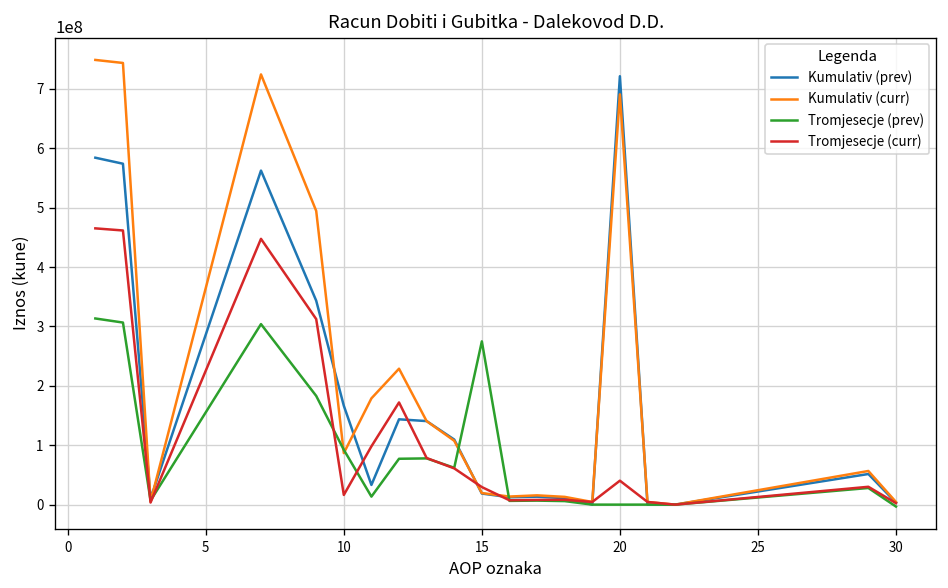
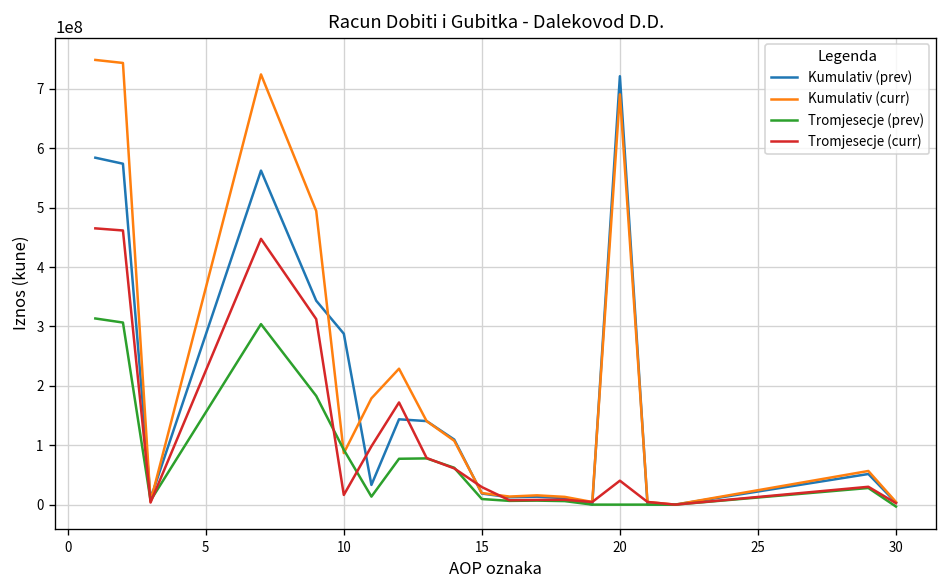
Kumulativ (prev), 10: 170000000 -> 290000000
Tromjesecje (prev), 15: 270000000 -> 10000000
